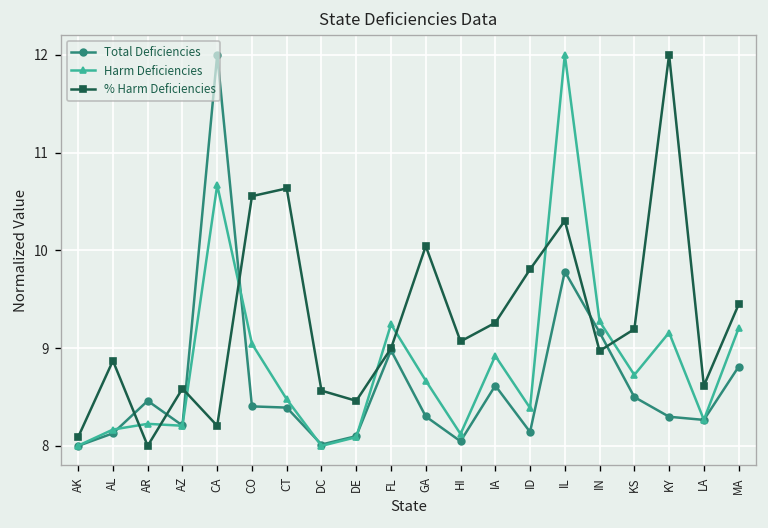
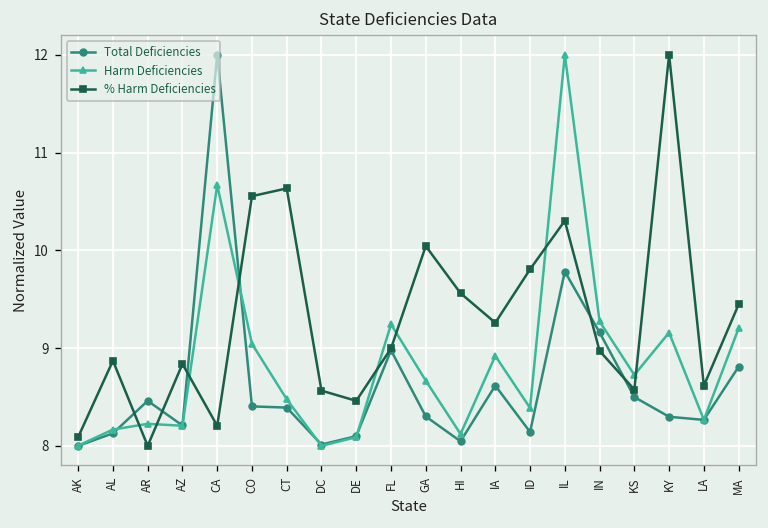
% Harm Deficiencies, AZ: 8.6 -> 8.8
% Harm Deficiencies, HI: 9.1 -> 9.6
% Harm Deficiencies, KS: 9.2 -> 8.6
